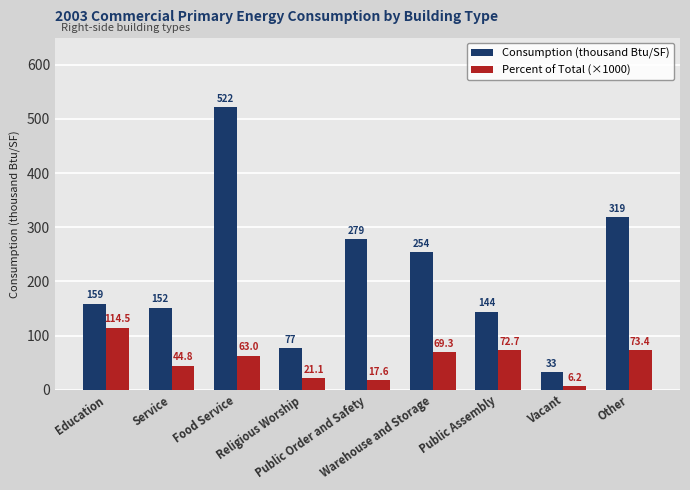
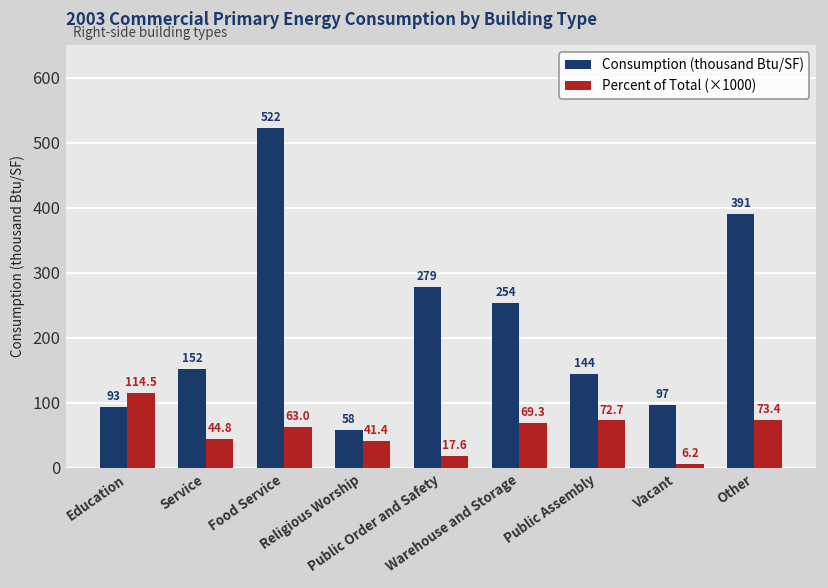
Consumption (thousand Btu/SF), Education: 159 -> 93
Consumption (thousand Btu/SF), Religious Worship: 77 -> 58
Percent of Total (×1000), Religious Worship: 21.1 -> 41.4
Consumption (thousand Btu/SF), Vacant: 33 -> 97
Consumption (thousand Btu/SF), Other: 319 -> 391
